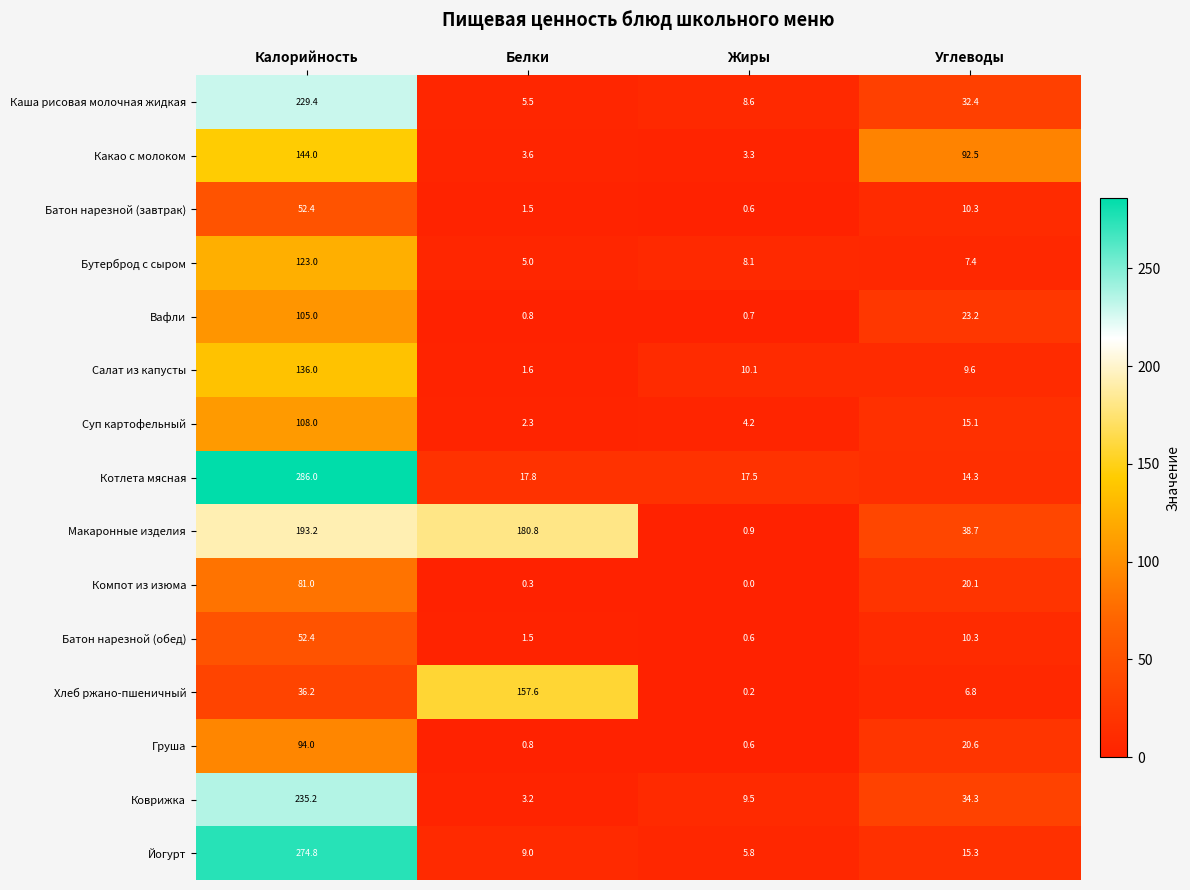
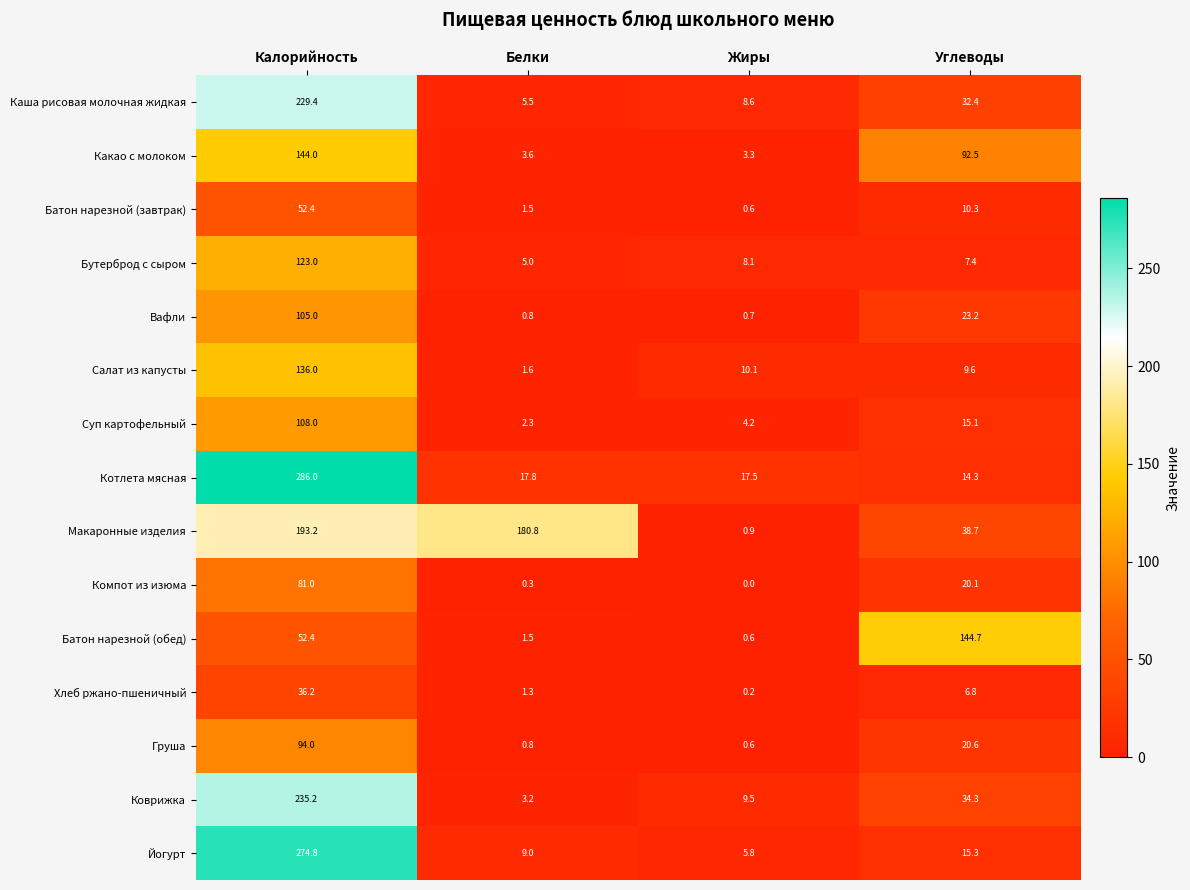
Батон нарезной (обед), Углеводы: 10.3 -> 144.7
Хлеб ржано-пшеничный, Белки: 157.6 -> 1.3
